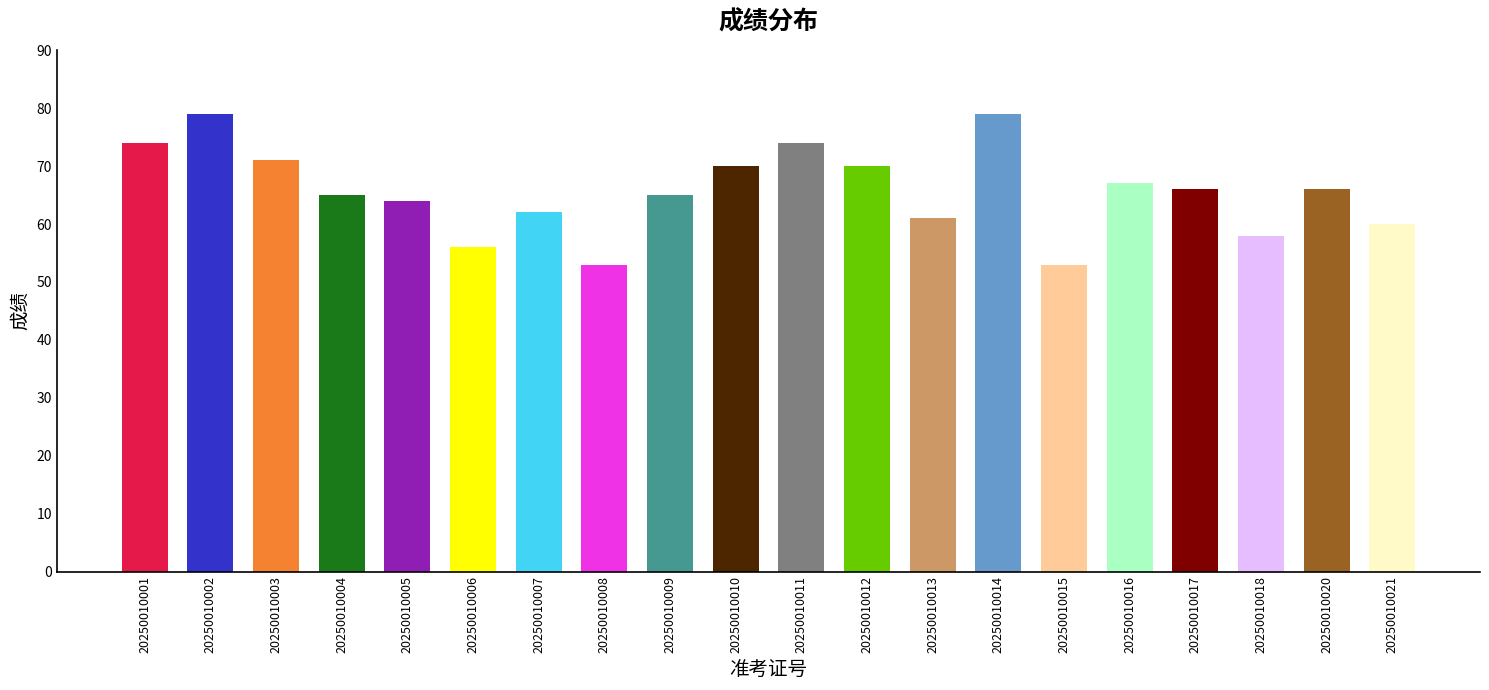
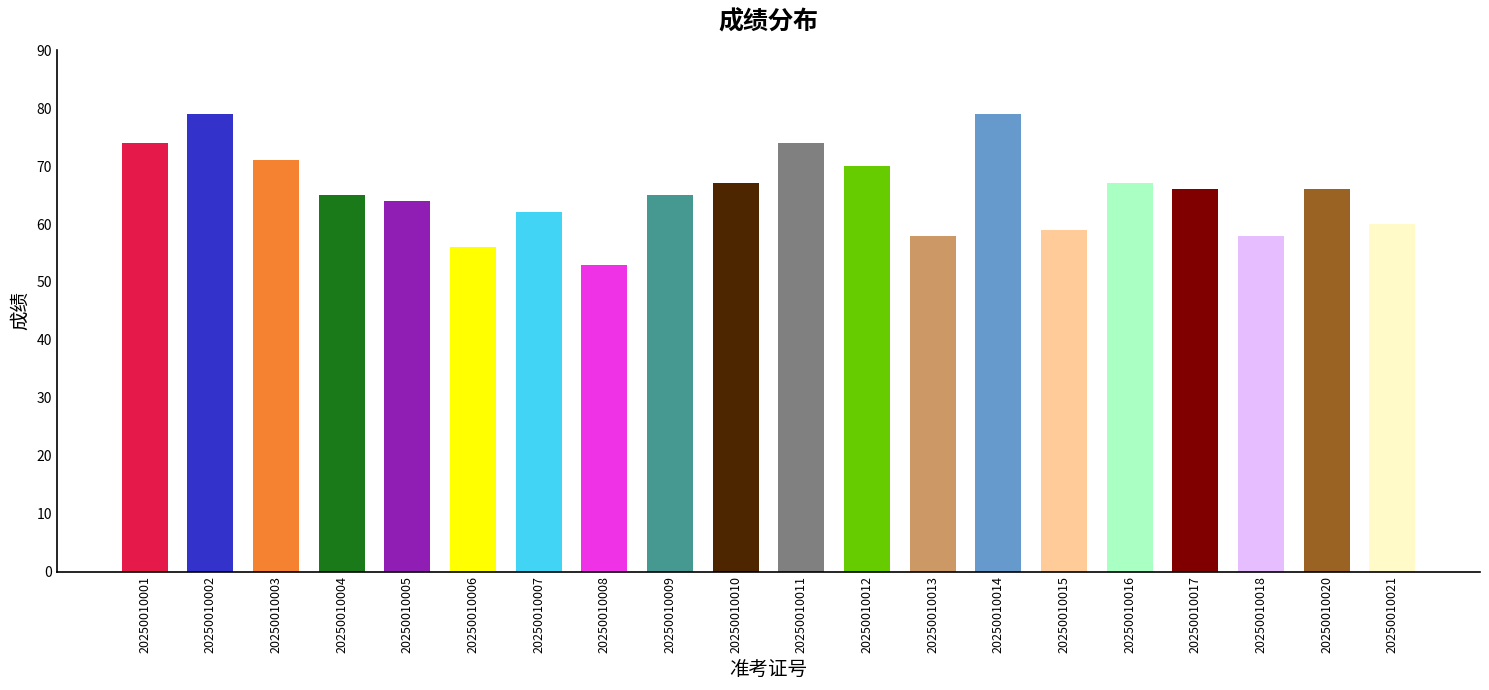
20250010010: 70 -> 67
20250010013: 61 -> 58
20250010015: 53 -> 59
